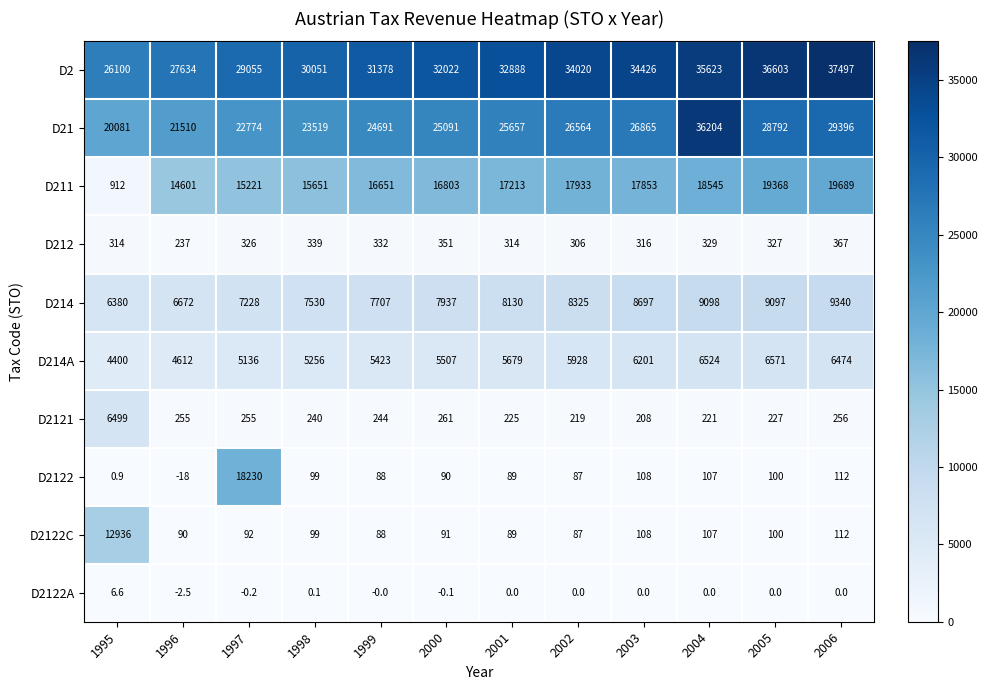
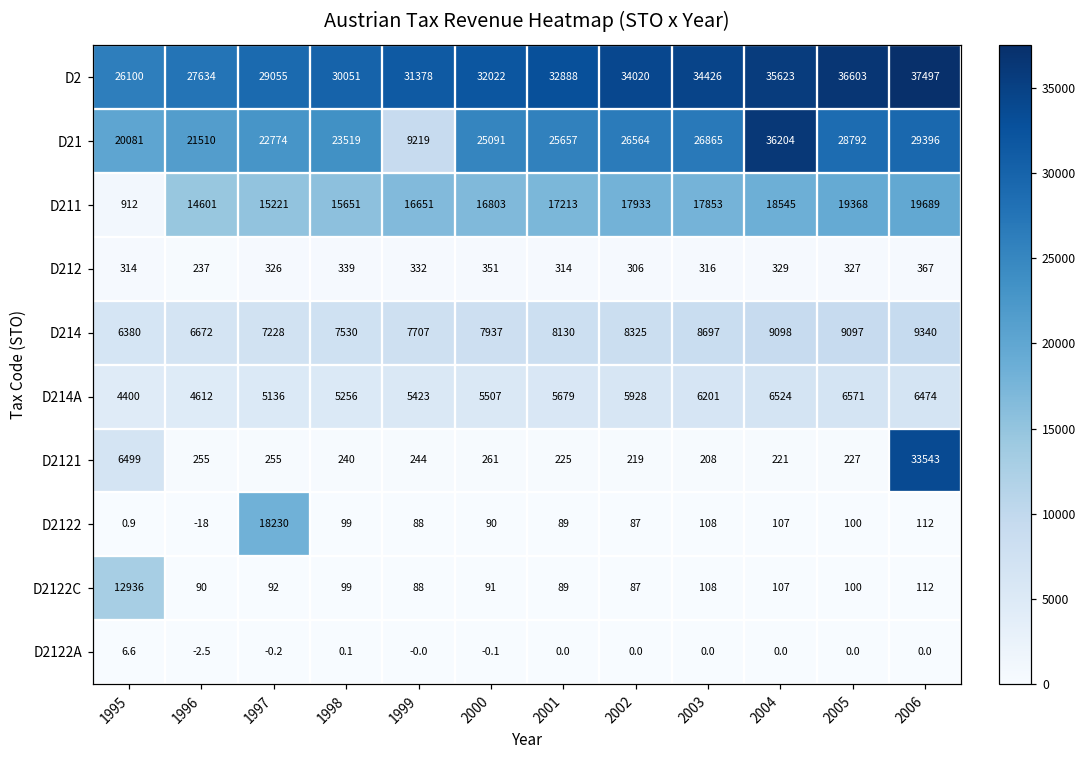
D21, 1999: 24691 -> 9219
D2121, 2006: 256 -> 33543
